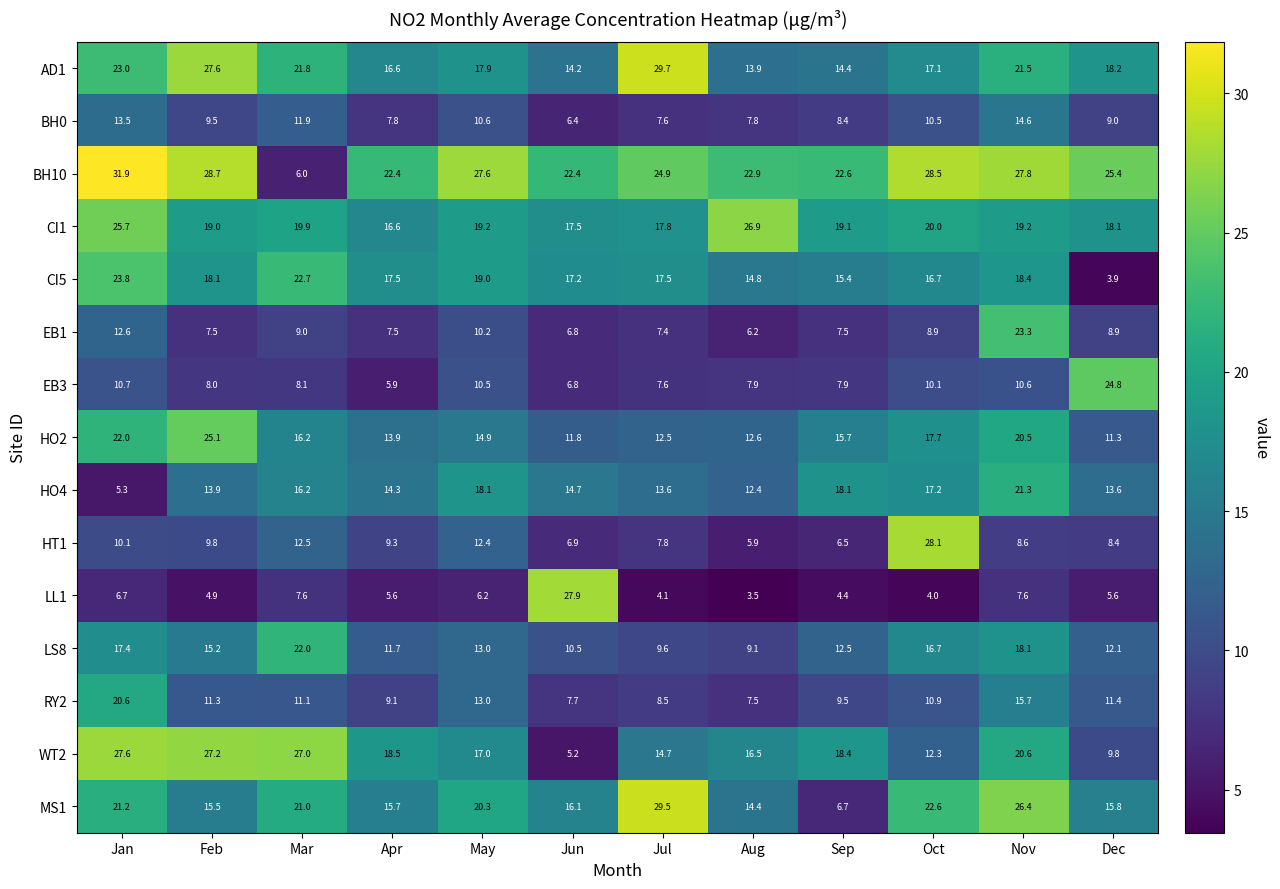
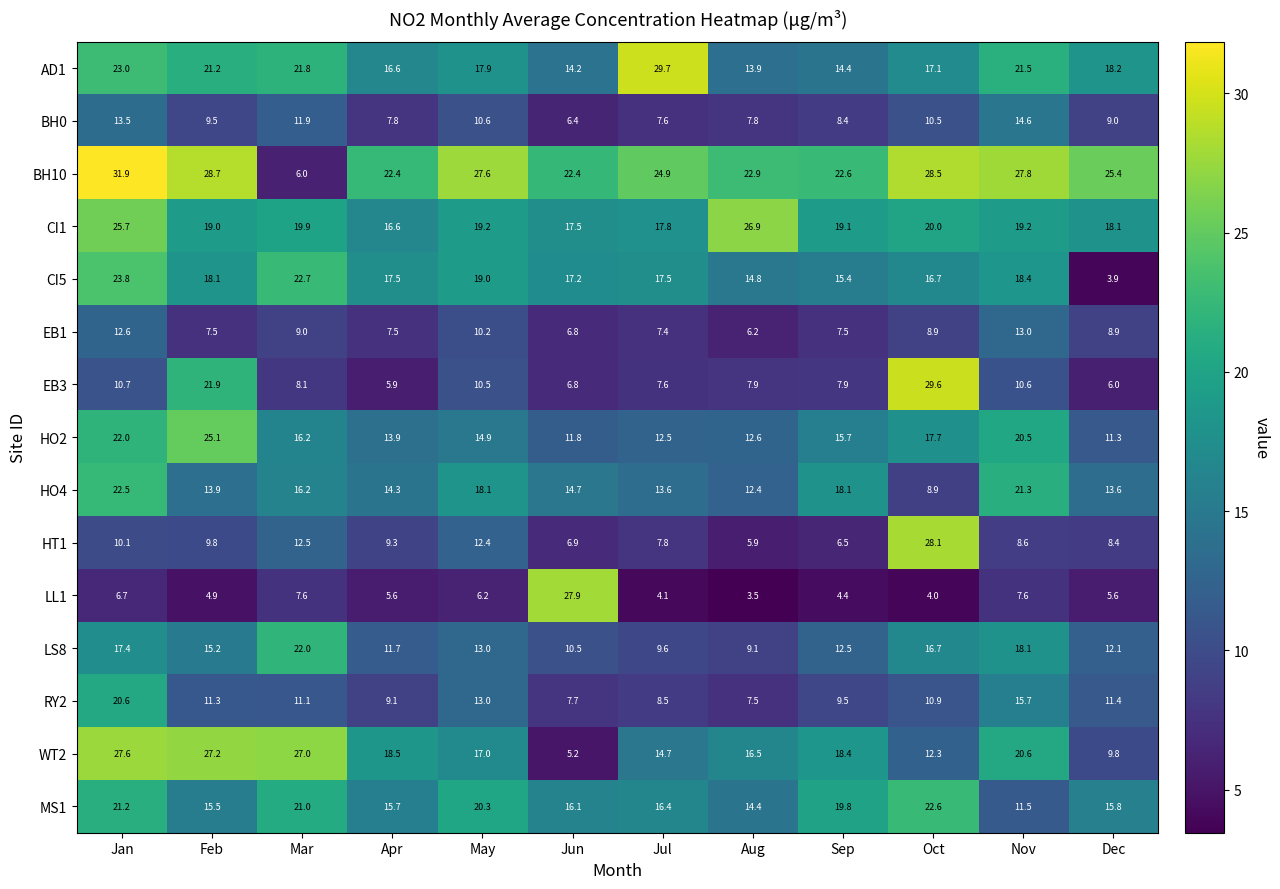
AD1, Feb: 27.6 -> 21.2
EB1, Nov: 23.3 -> 13.0
EB3, Feb: 8.0 -> 21.9
EB3, Oct: 10.1 -> 29.6
EB3, Dec: 24.8 -> 6.0
HO4, Jan: 5.3 -> 22.5
HO4, Oct: 17.2 -> 8.9
MS1, Jul: 29.5 -> 16.4
MS1, Sep: 6.7 -> 19.8
MS1, Nov: 26.4 -> 11.5
